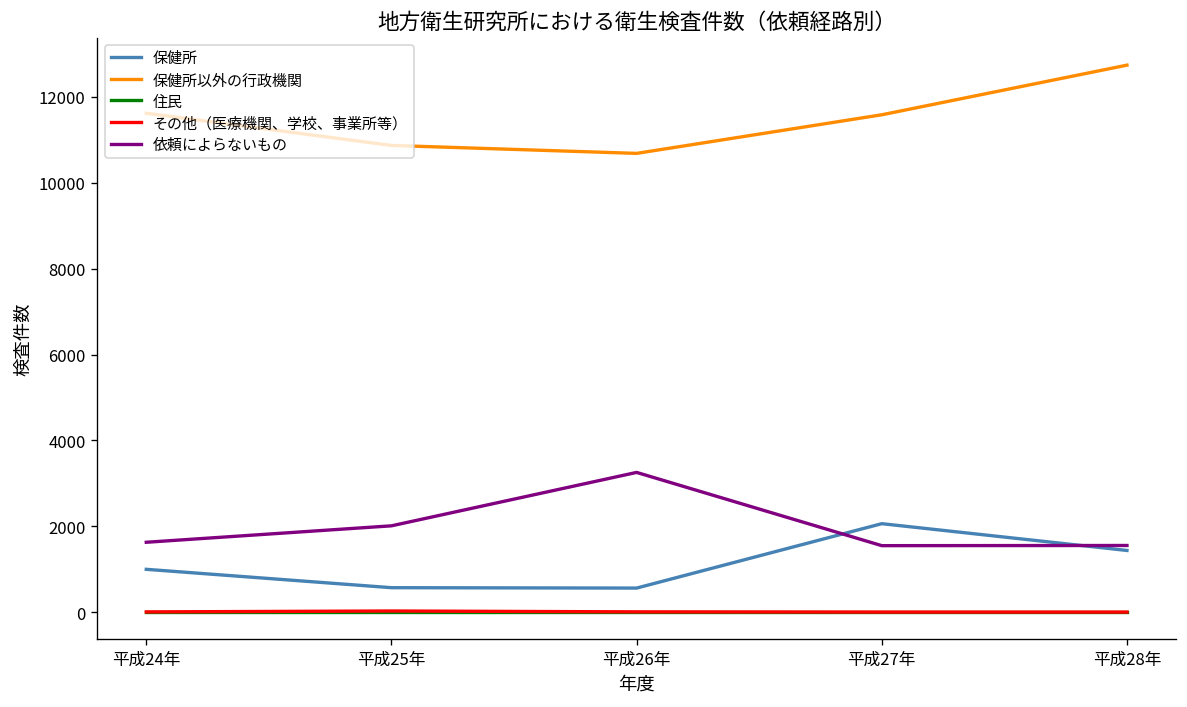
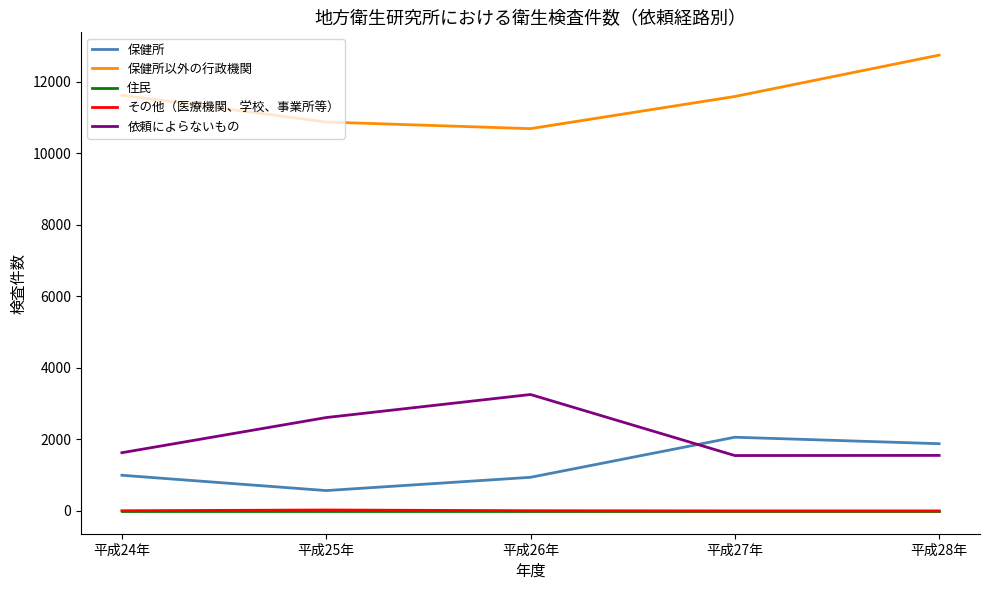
依頼によらないもの, 平成25年: 2000 -> 2600
保健所, 平成26年: 600 -> 900
保健所, 平成28年: 1400 -> 1900
